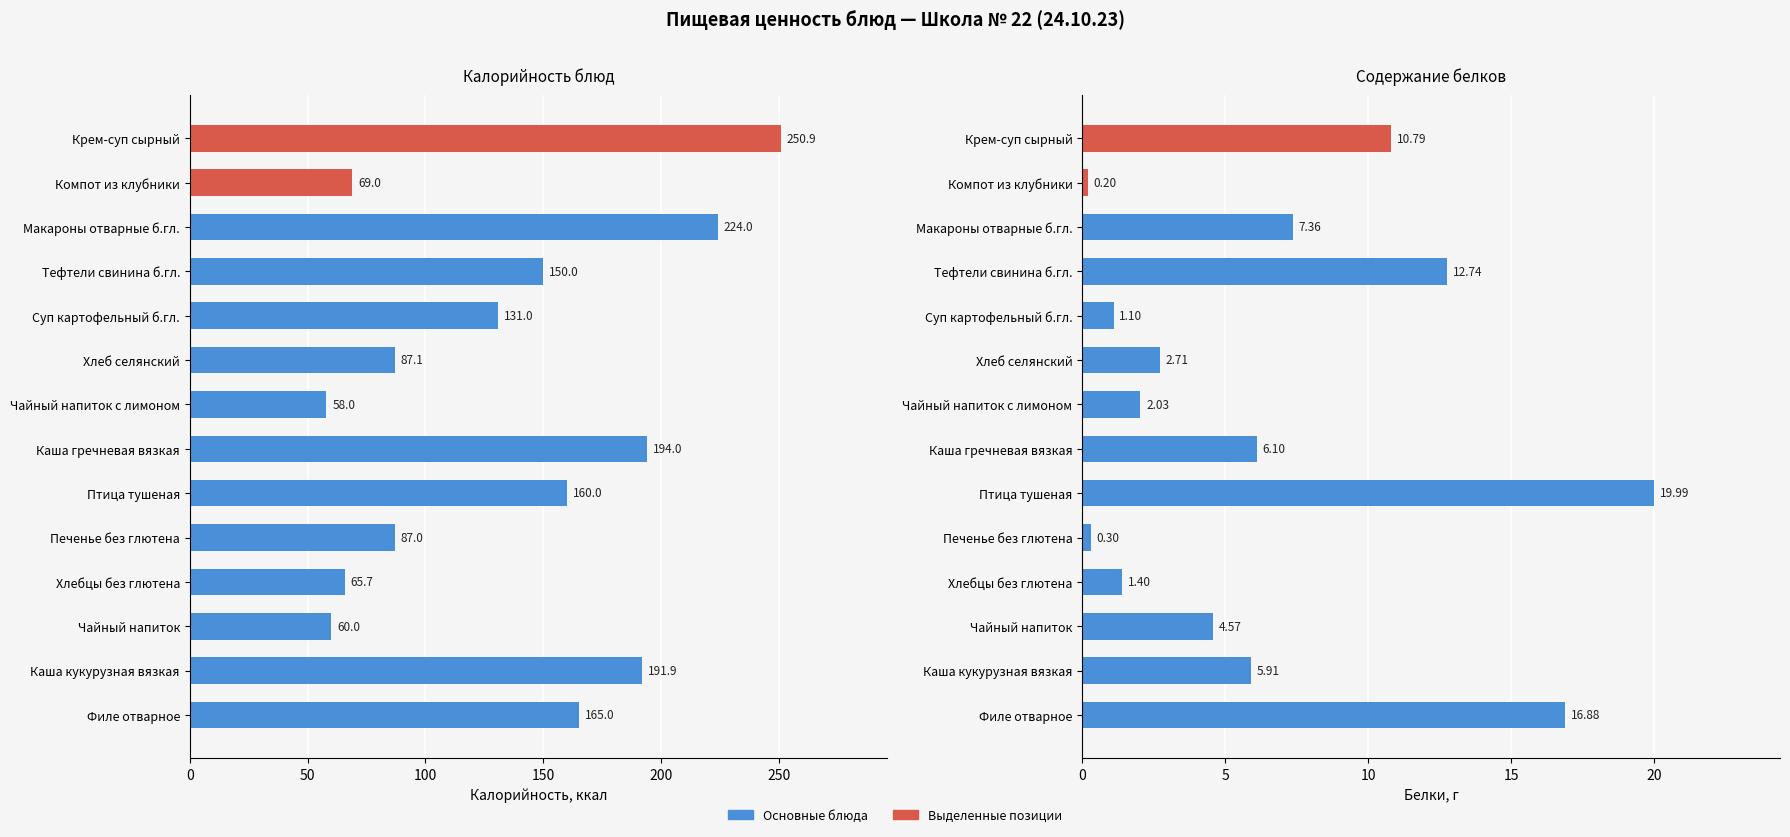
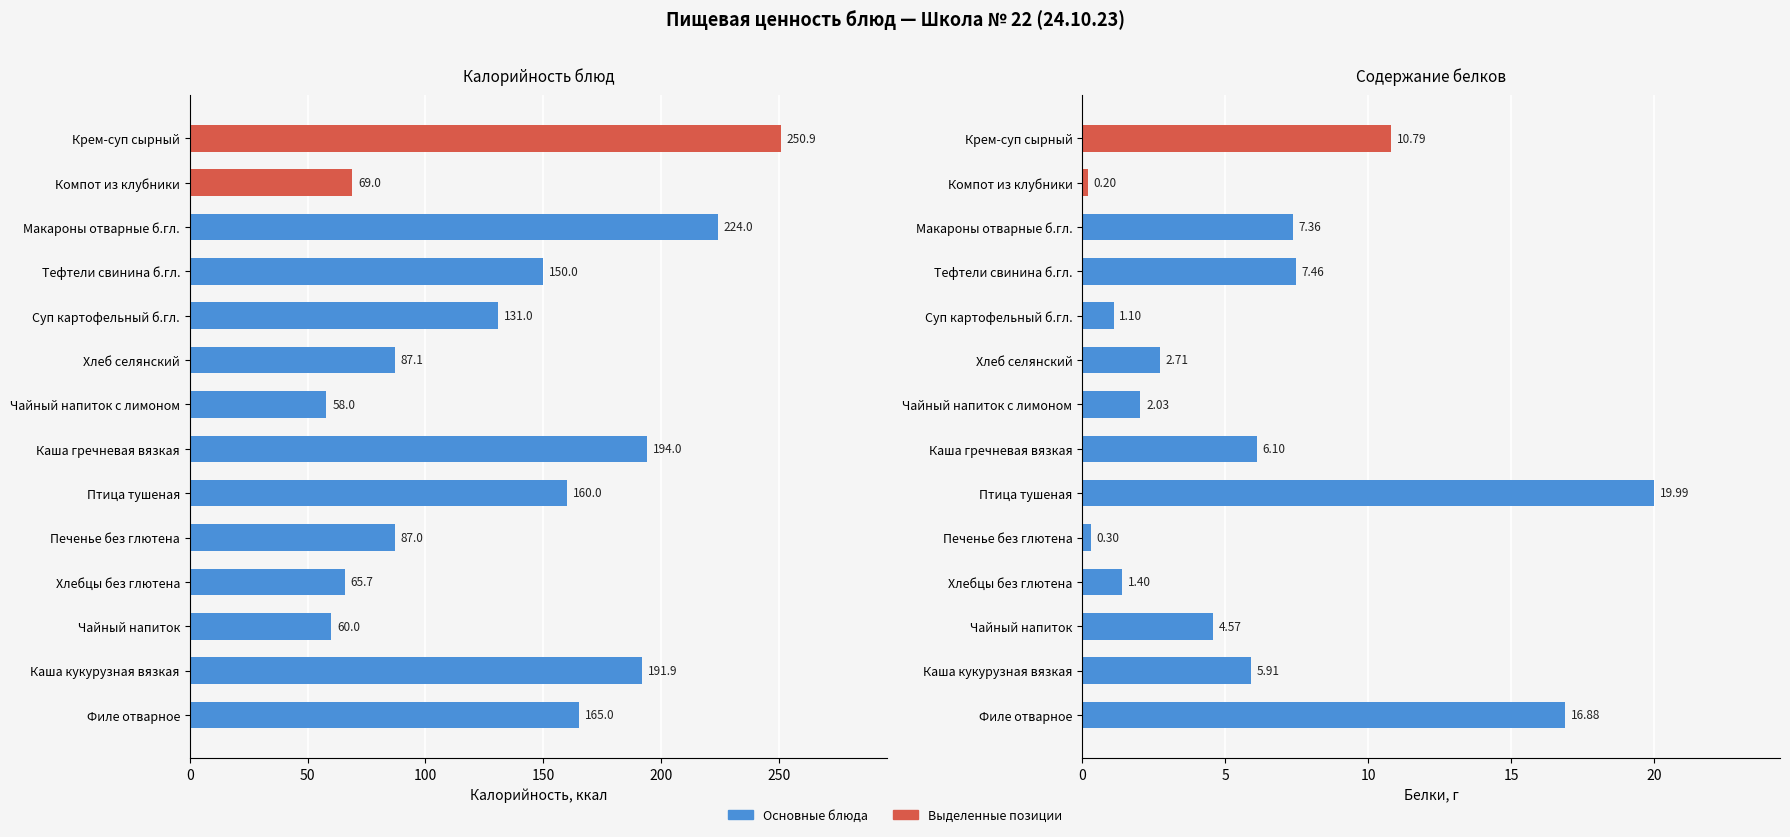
Содержание белков, Тефтели свинина б.гл.: 12.74 -> 7.46
